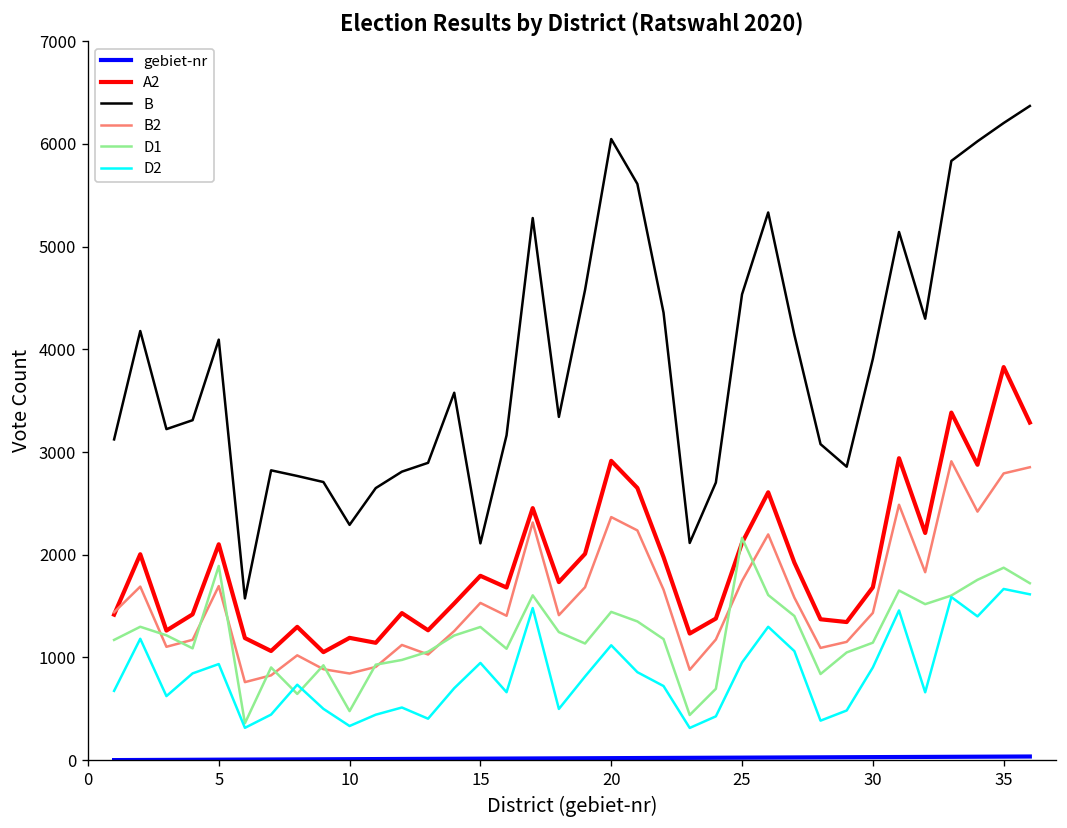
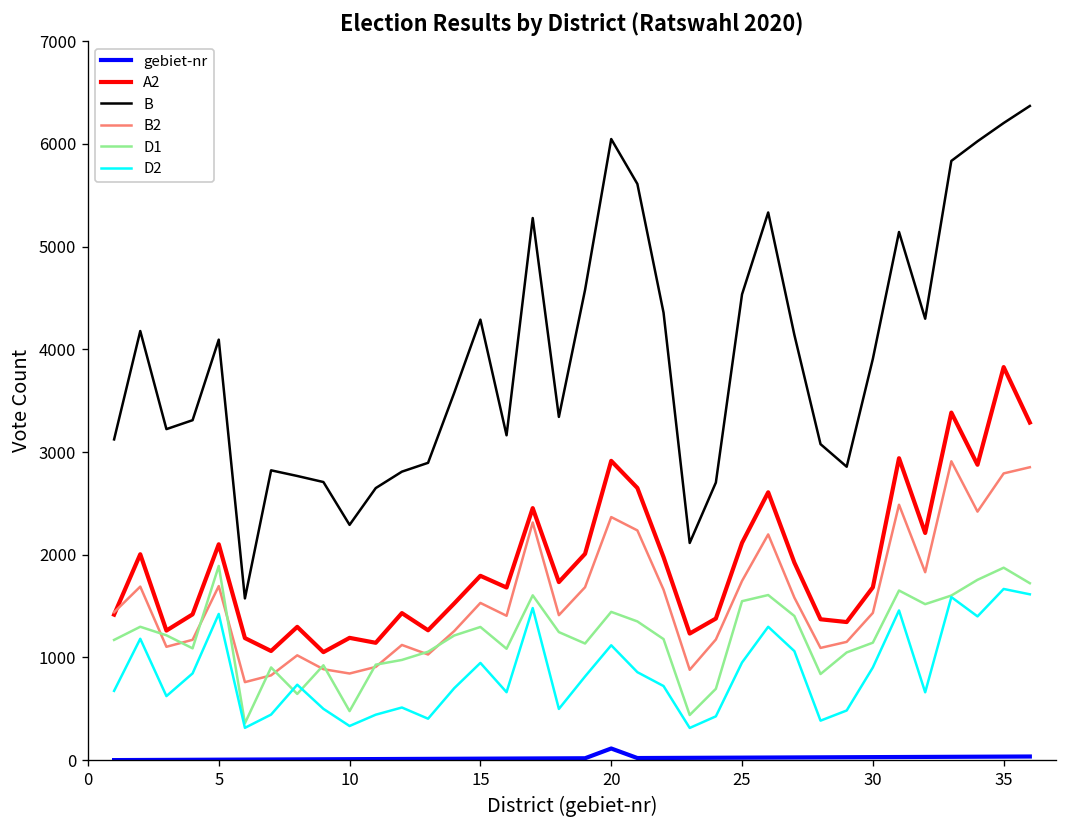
D2, 5: 900 -> 1400
B, 15: 2100 -> 4300
gebiet-nr, 20: 0 -> 100
D1, 25: 2200 -> 1500
